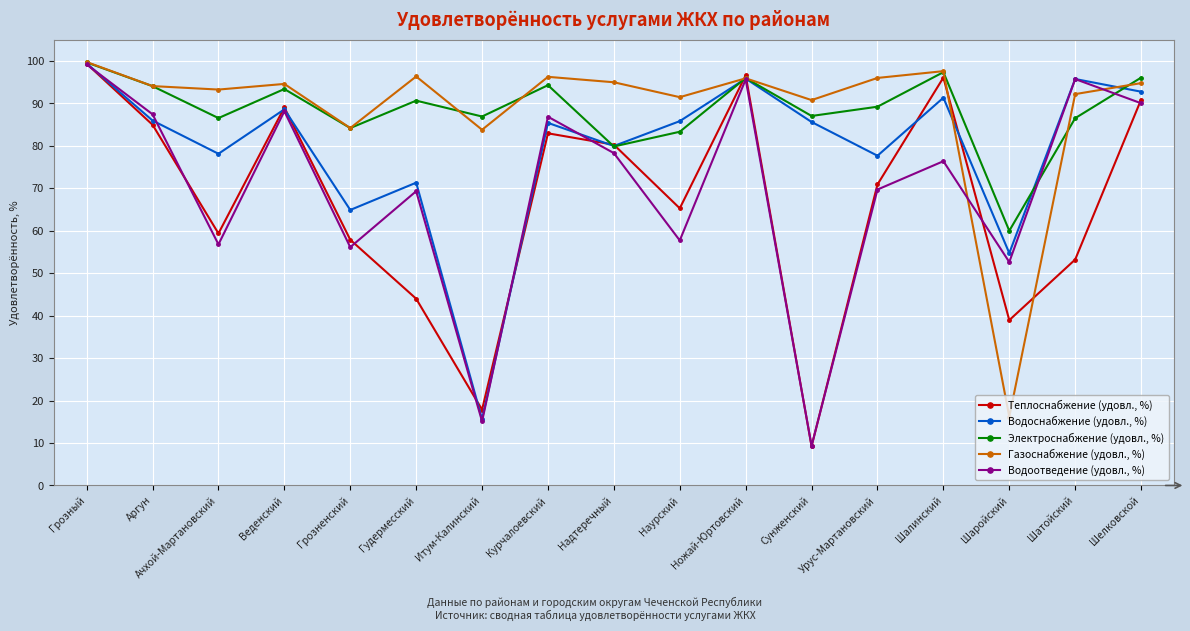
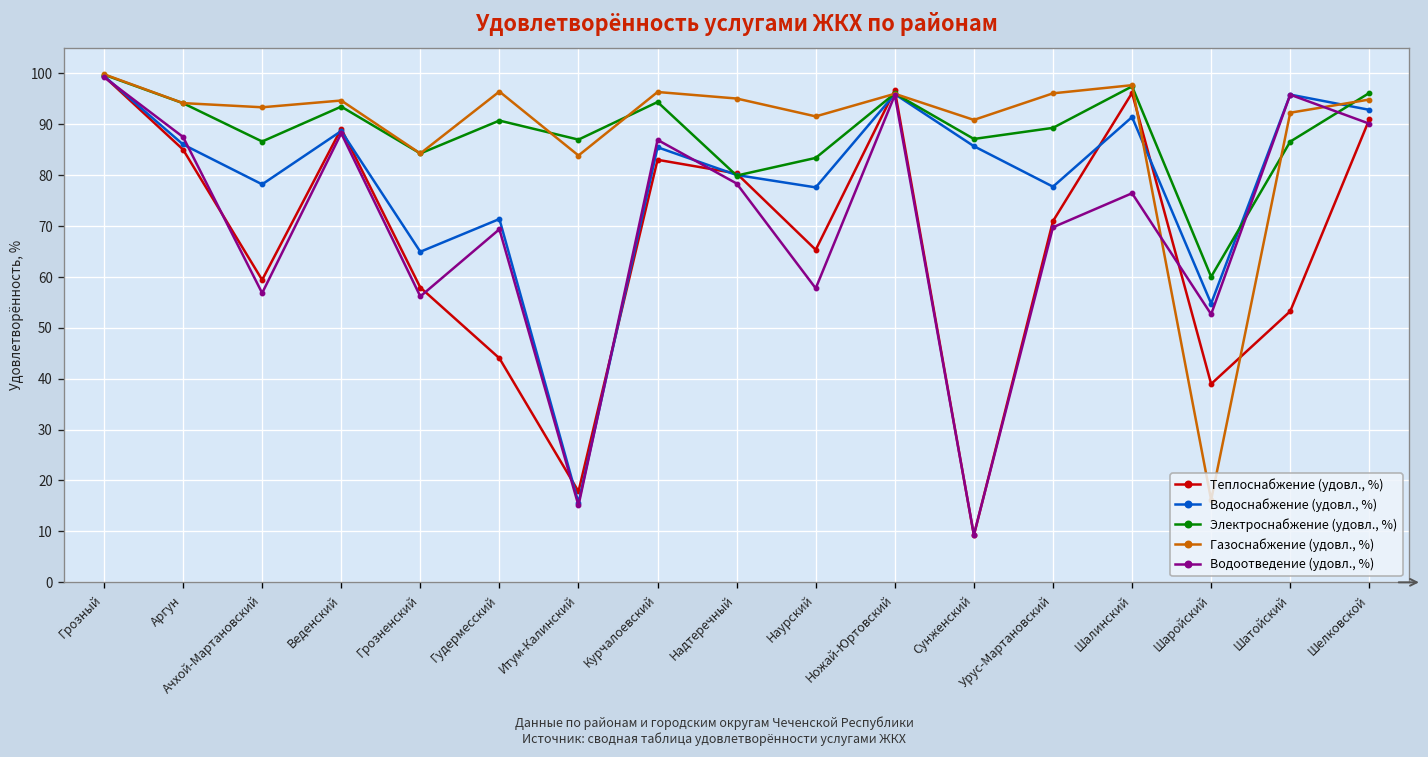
Водоснабжение (удовл., %), Наурский: 86 -> 78
